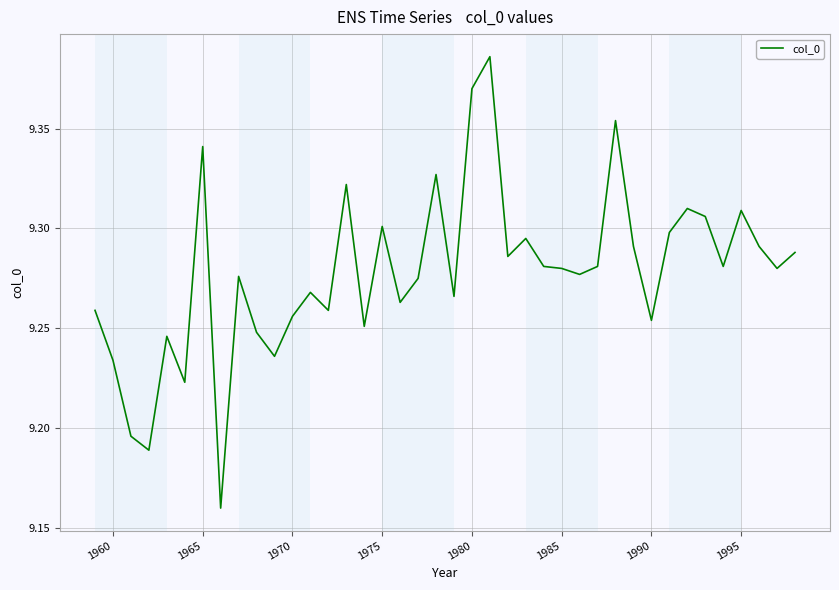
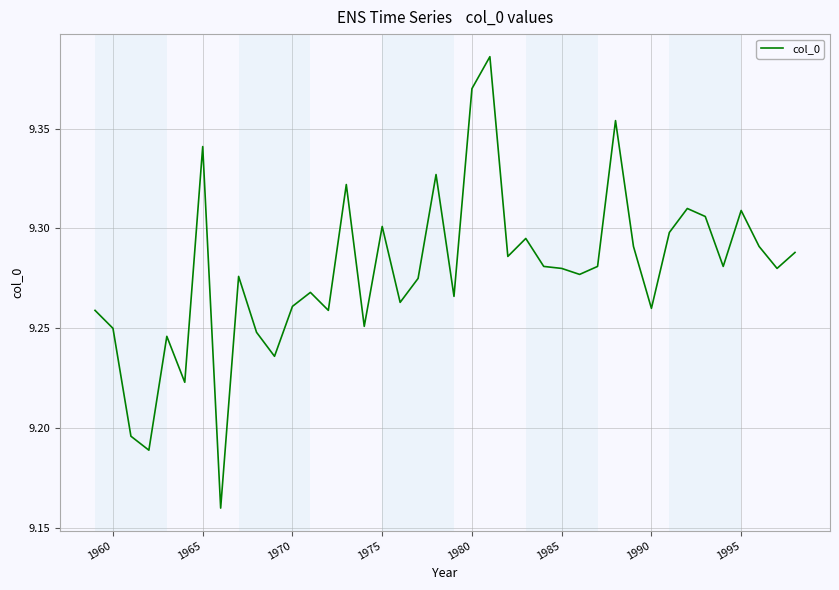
1960: 9.234 -> 9.250
1970: 9.256 -> 9.261
1990: 9.254 -> 9.260
